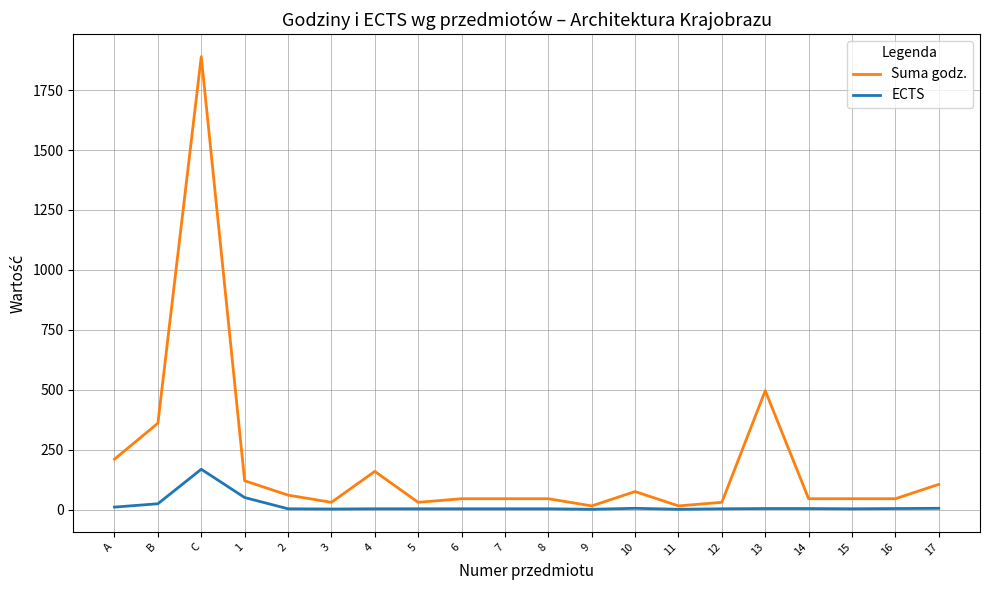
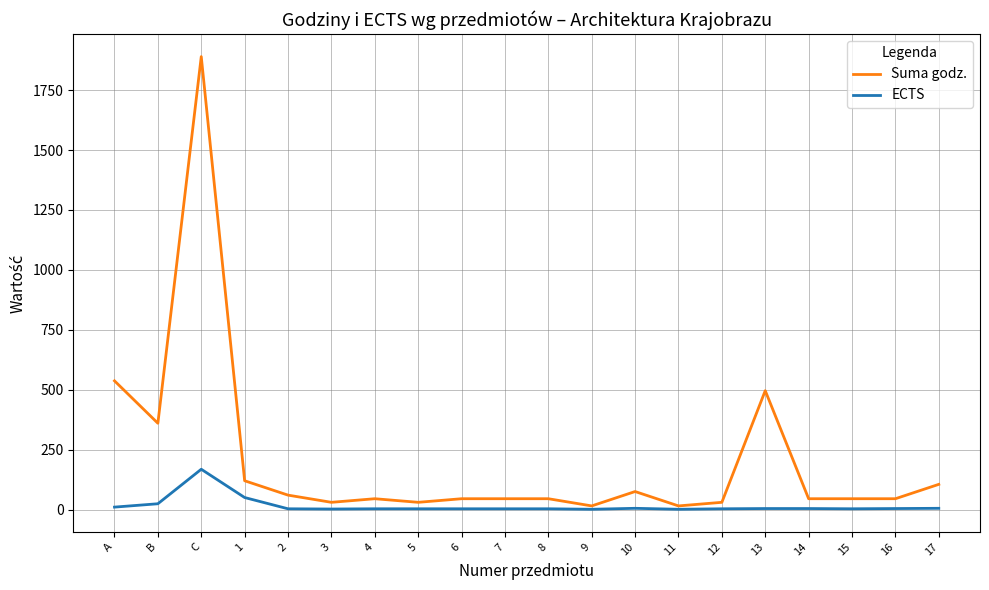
Suma godz., A: 210 -> 540
Suma godz., 4: 160 -> 50
